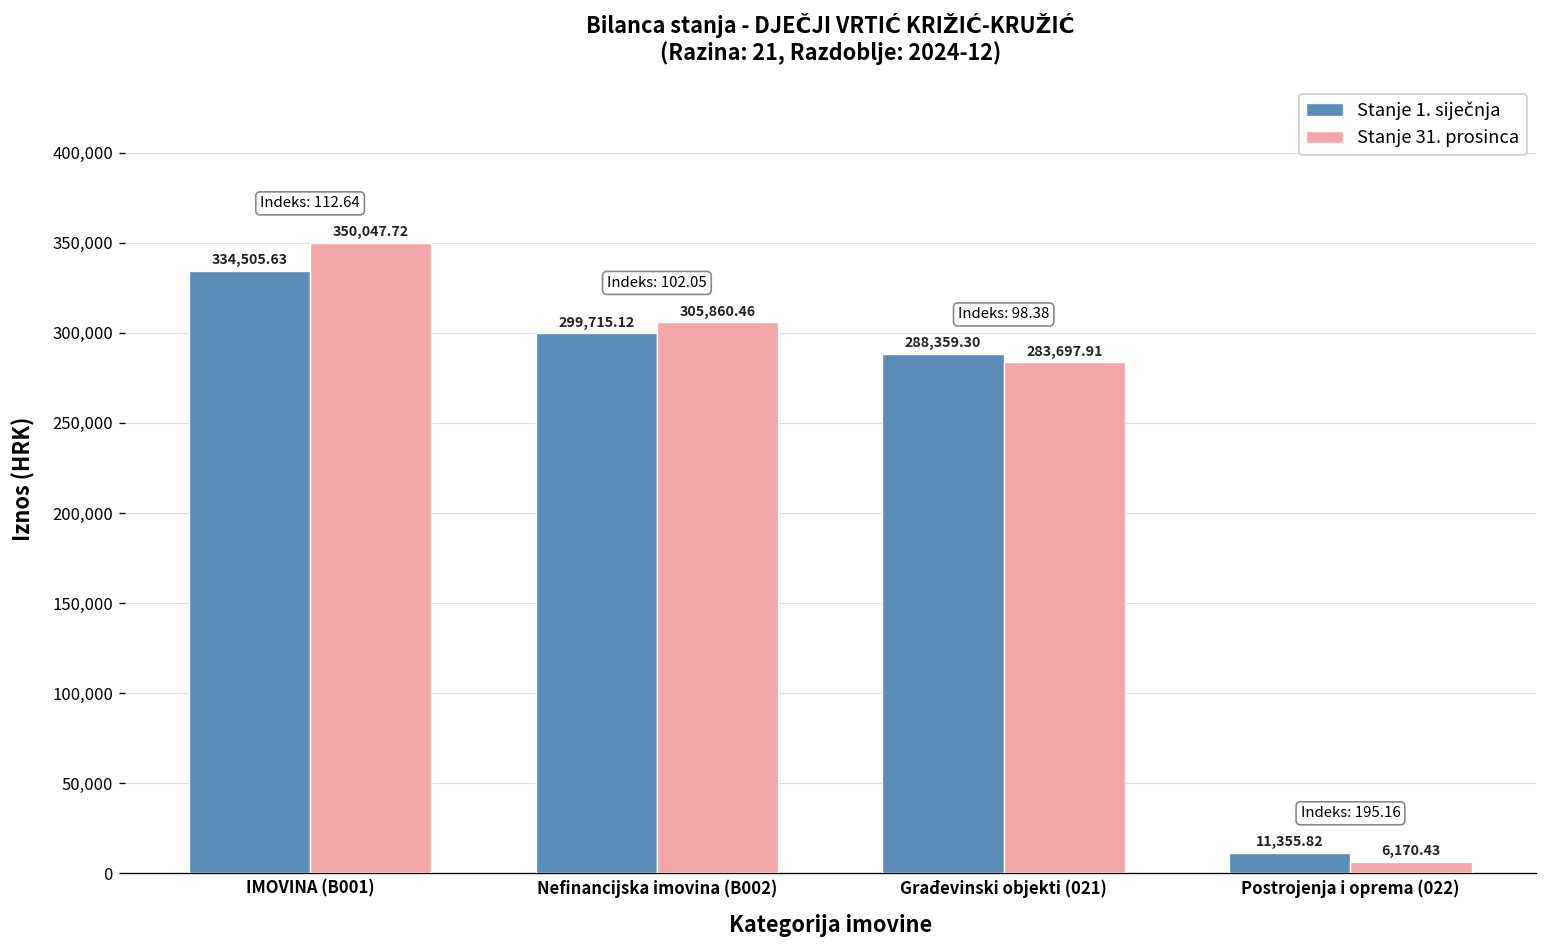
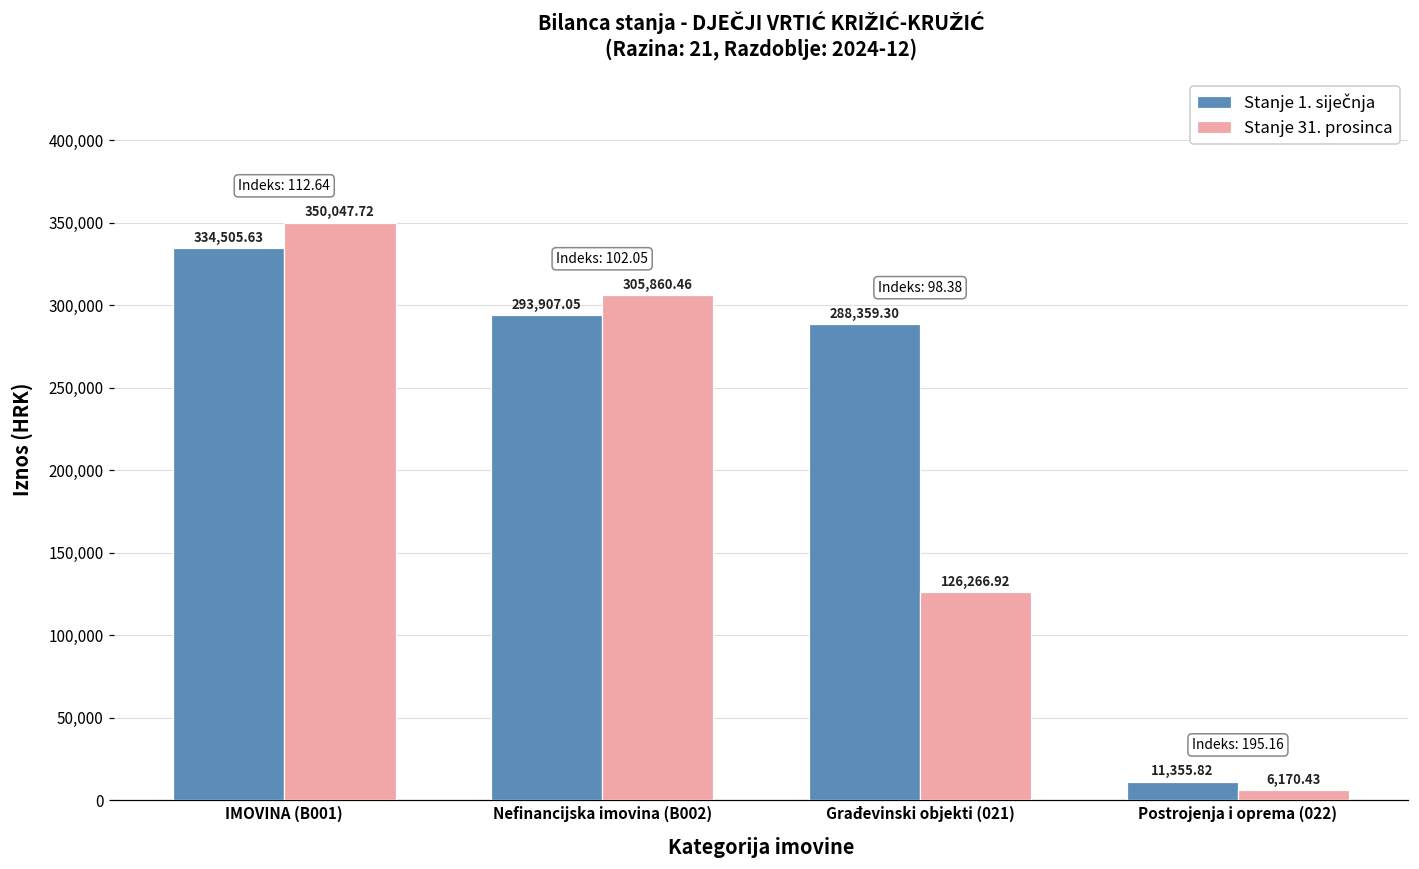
Stanje 1. siječnja, Nefinancijska imovina (B002): 299,715.12 -> 293,907.05
Stanje 31. prosinca, Građevinski objekti (021): 283,697.91 -> 126,266.92
